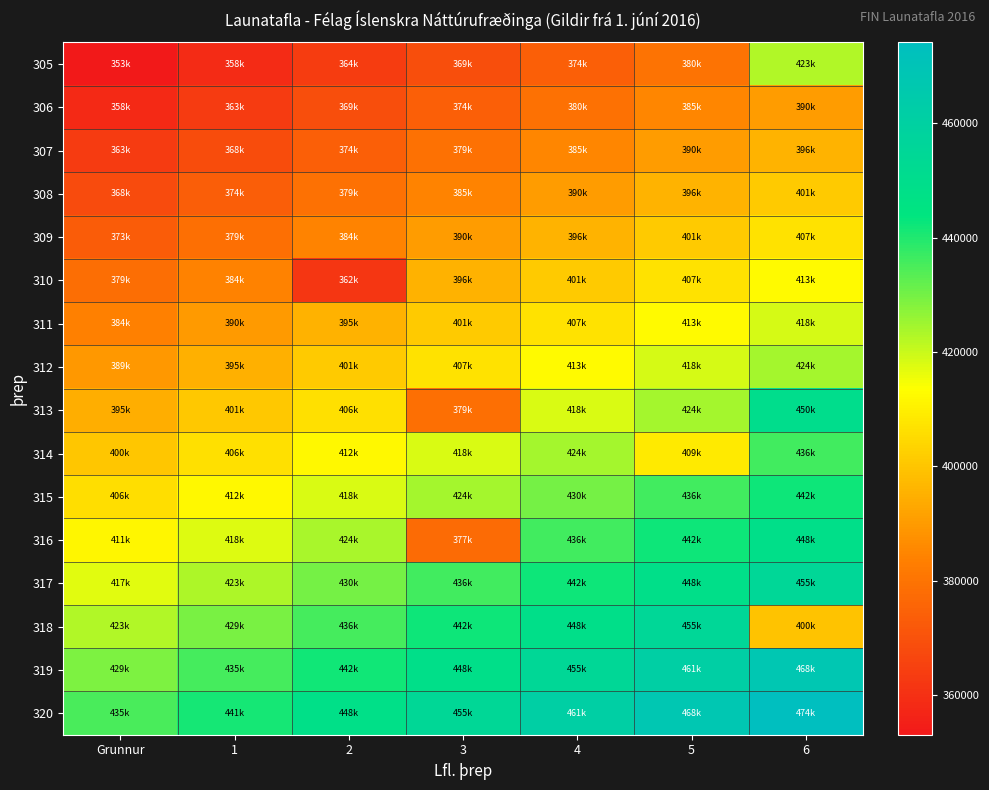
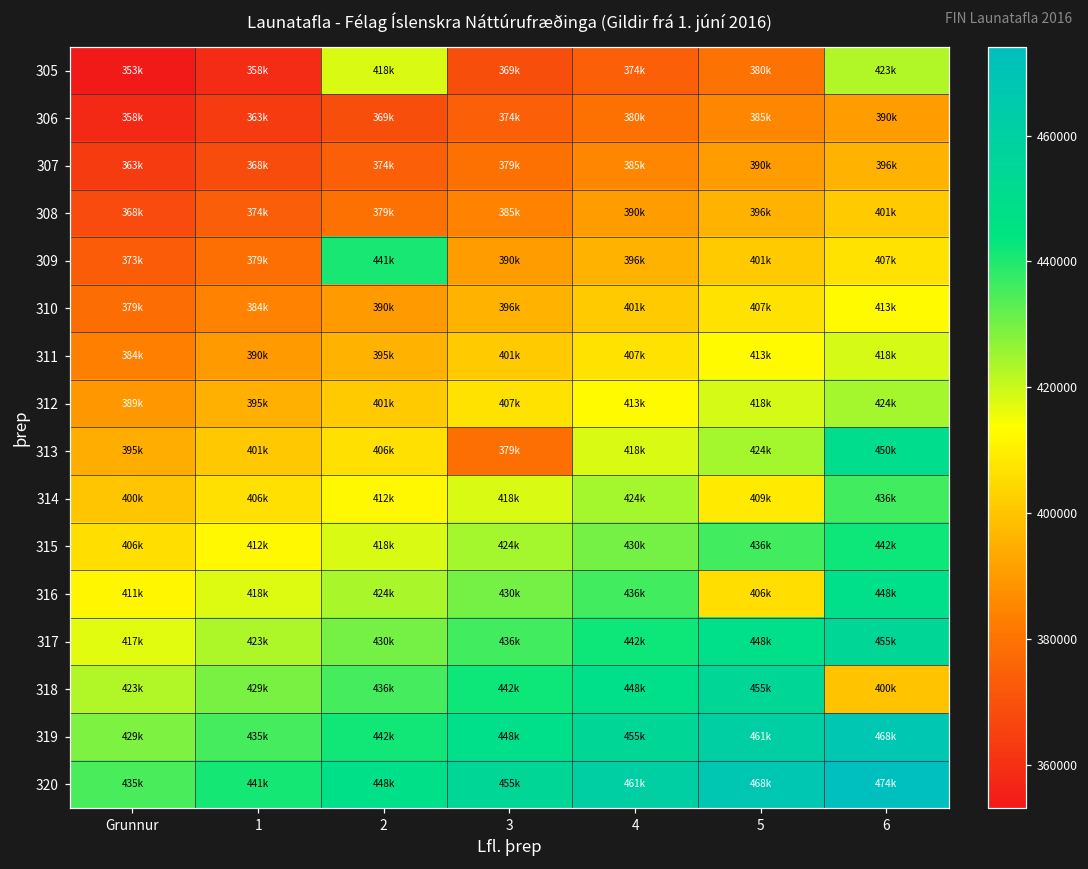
305, 2: 364k -> 418k
309, 2: 384k -> 441k
310, 2: 362k -> 390k
316, 3: 377k -> 430k
316, 5: 442k -> 406k
